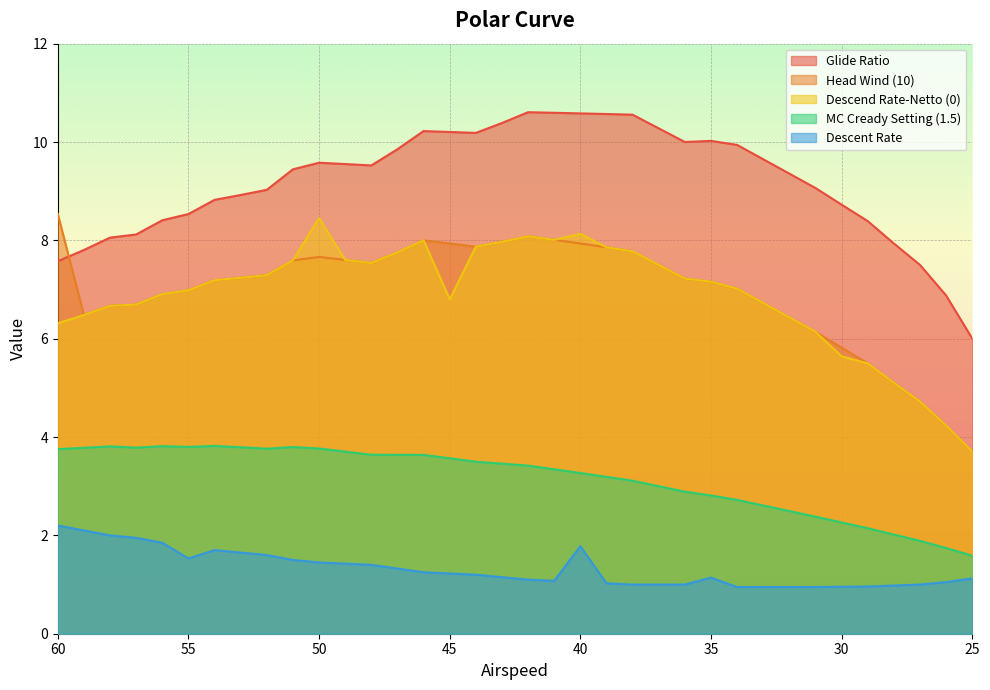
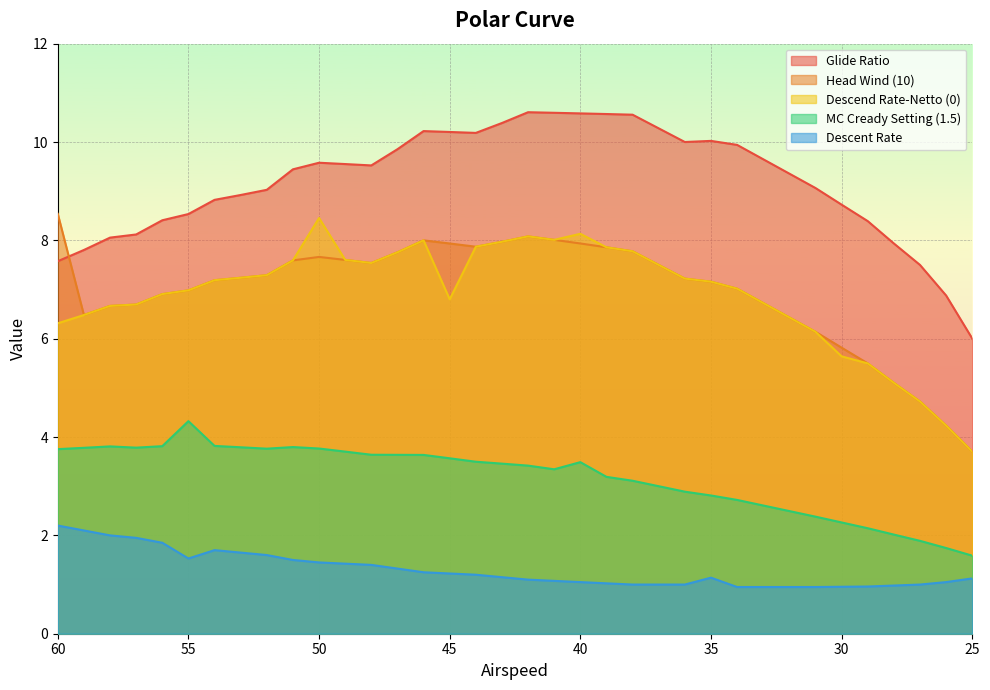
MC Cready Setting (1.5), 55: 3.8 -> 4.3
MC Cready Setting (1.5), 40: 3.3 -> 3.5
Descent Rate, 40: 1.8 -> 1.1
